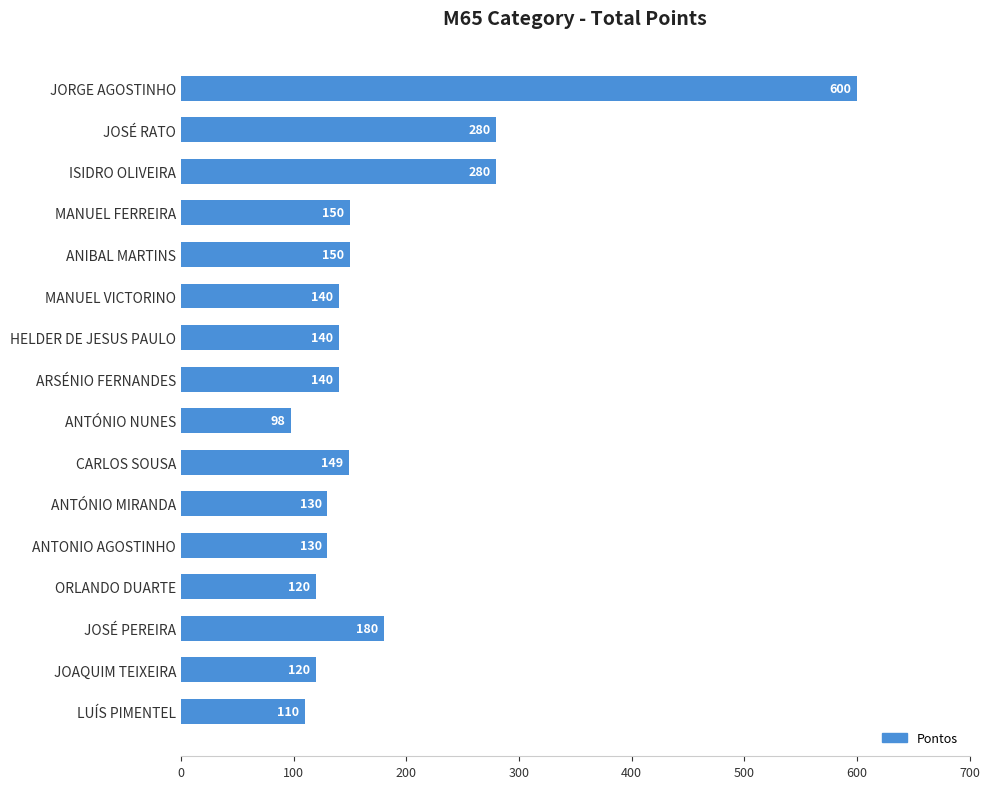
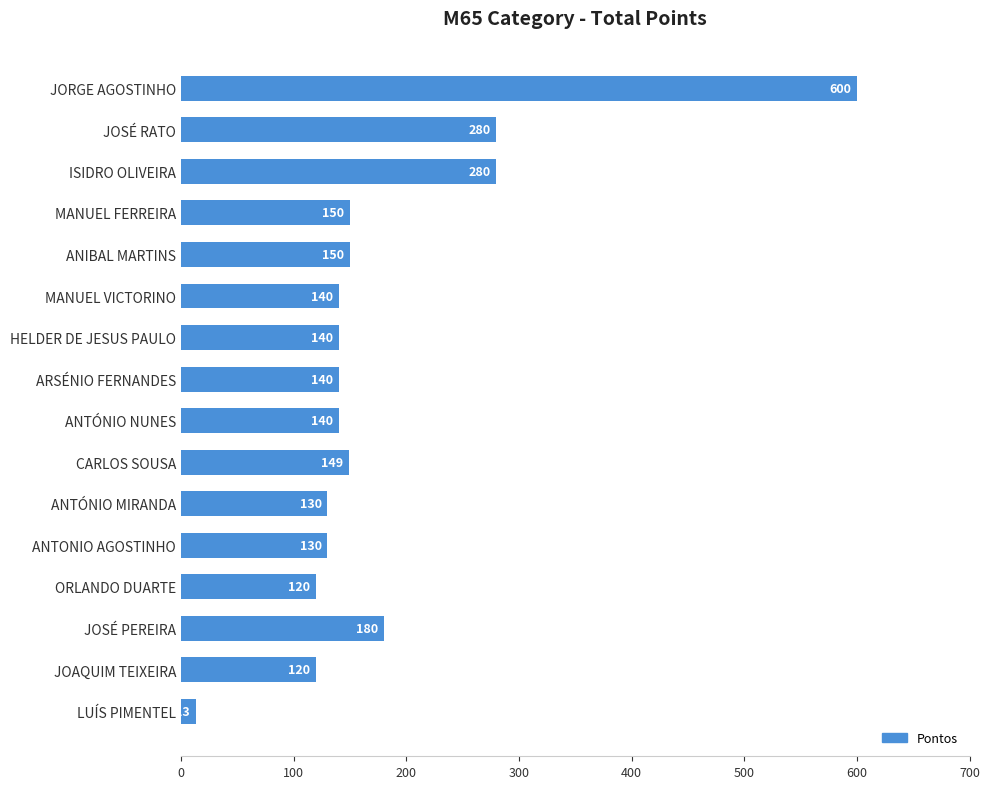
ANTÓNIO NUNES: 98 -> 140
LUÍS PIMENTEL: 110 -> 13
